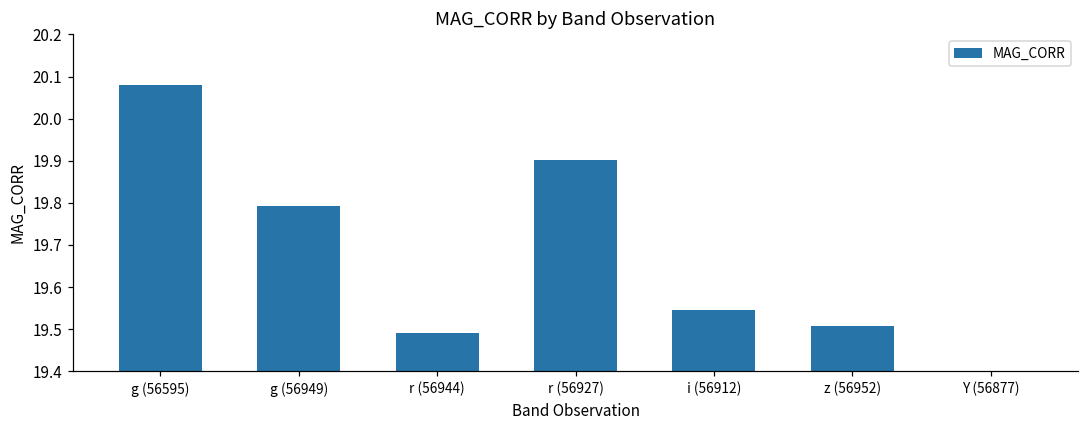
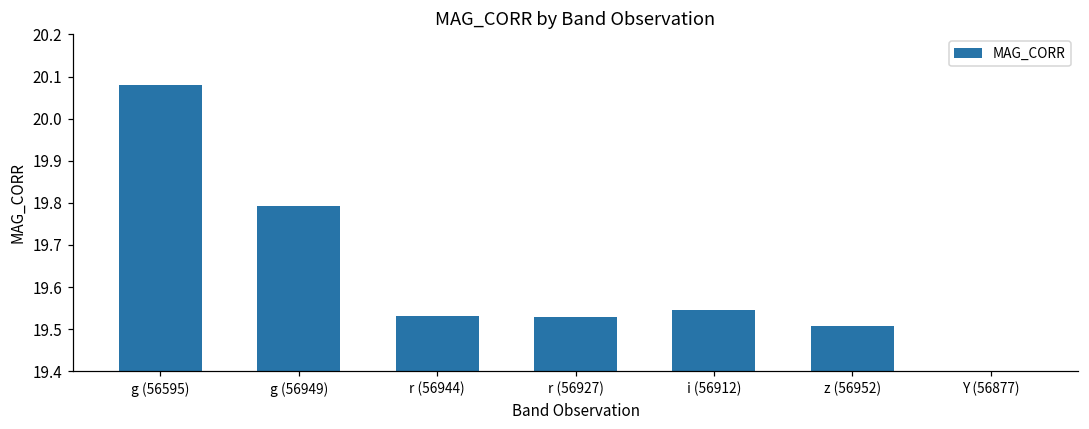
r (56944): 19.49 -> 19.53
r (56927): 19.90 -> 19.53
